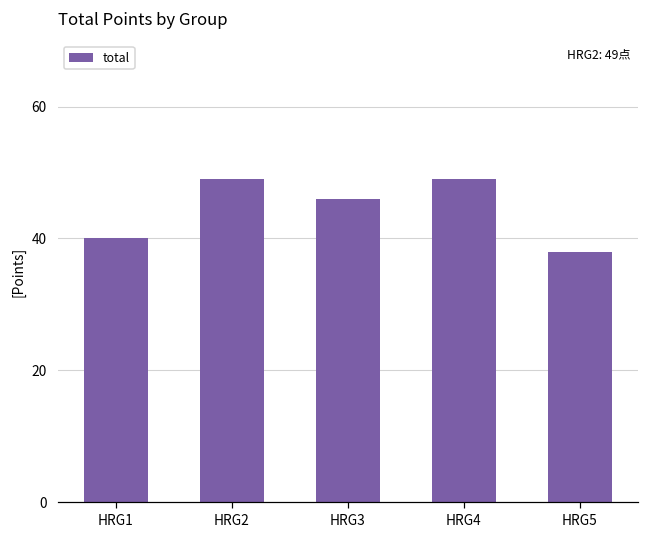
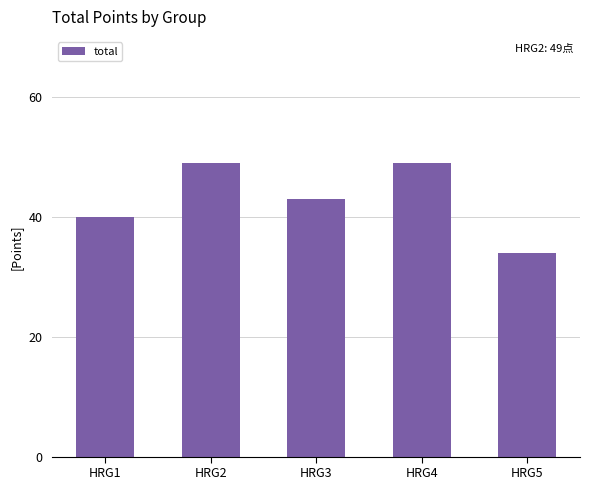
HRG3: 46 -> 43
HRG5: 38 -> 34
